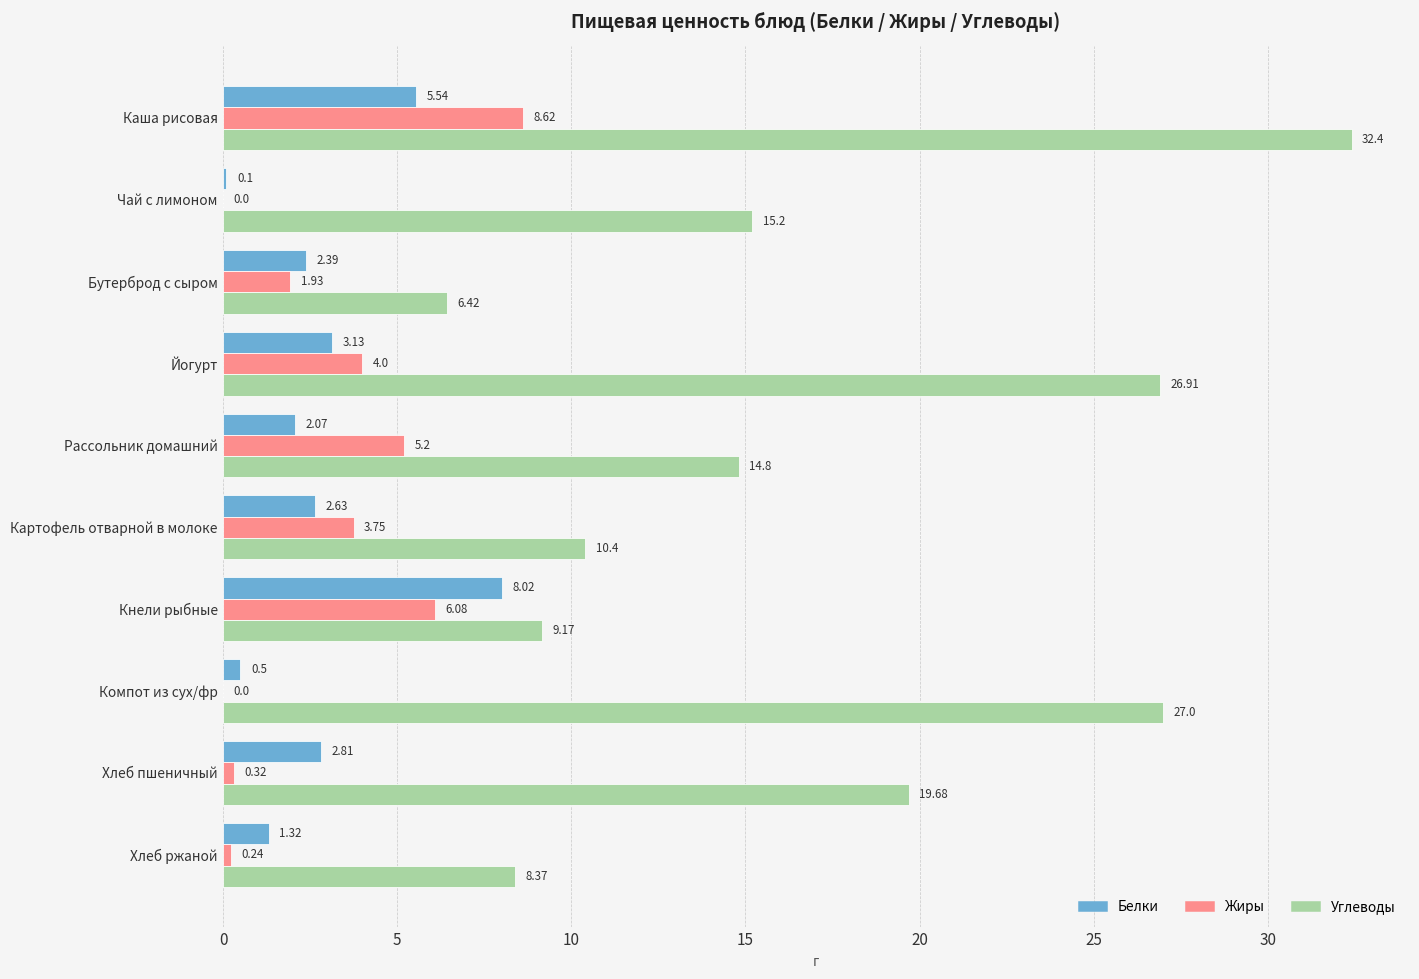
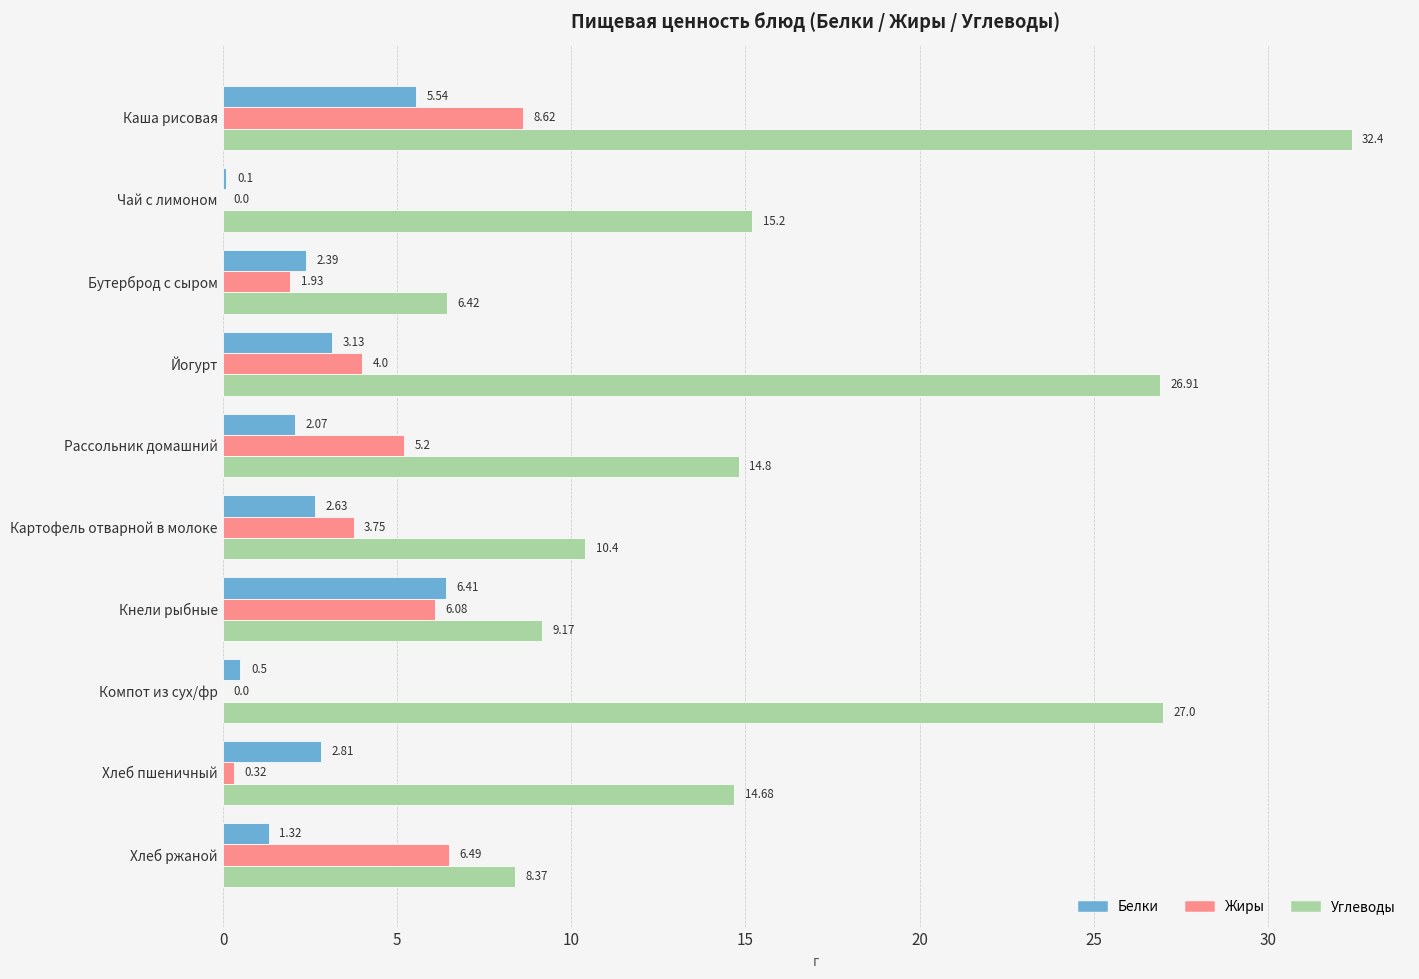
Белки, Кнели рыбные: 8.02 -> 6.41
Углеводы, Хлеб пшеничный: 19.68 -> 14.68
Жиры, Хлеб ржаной: 0.24 -> 6.49
